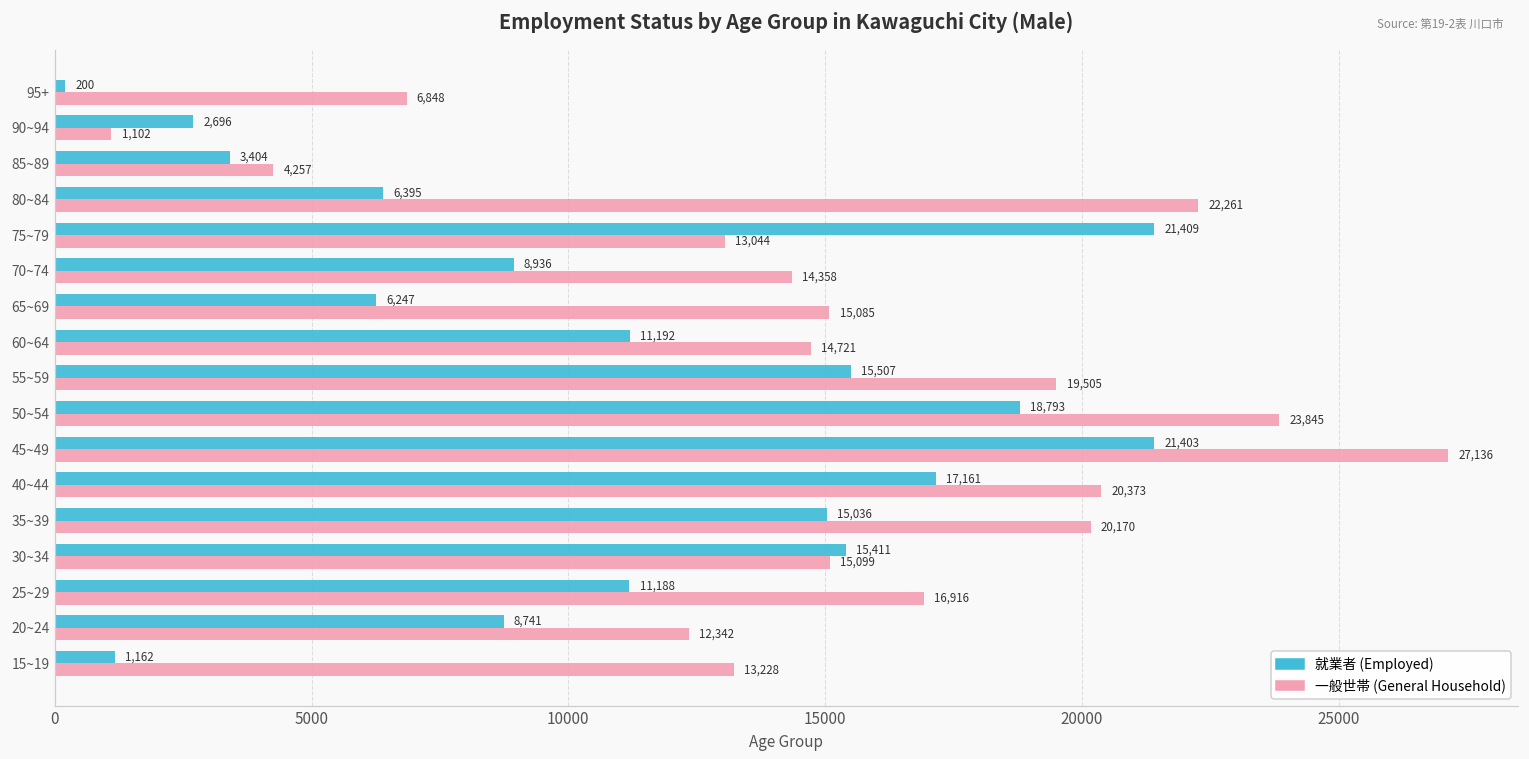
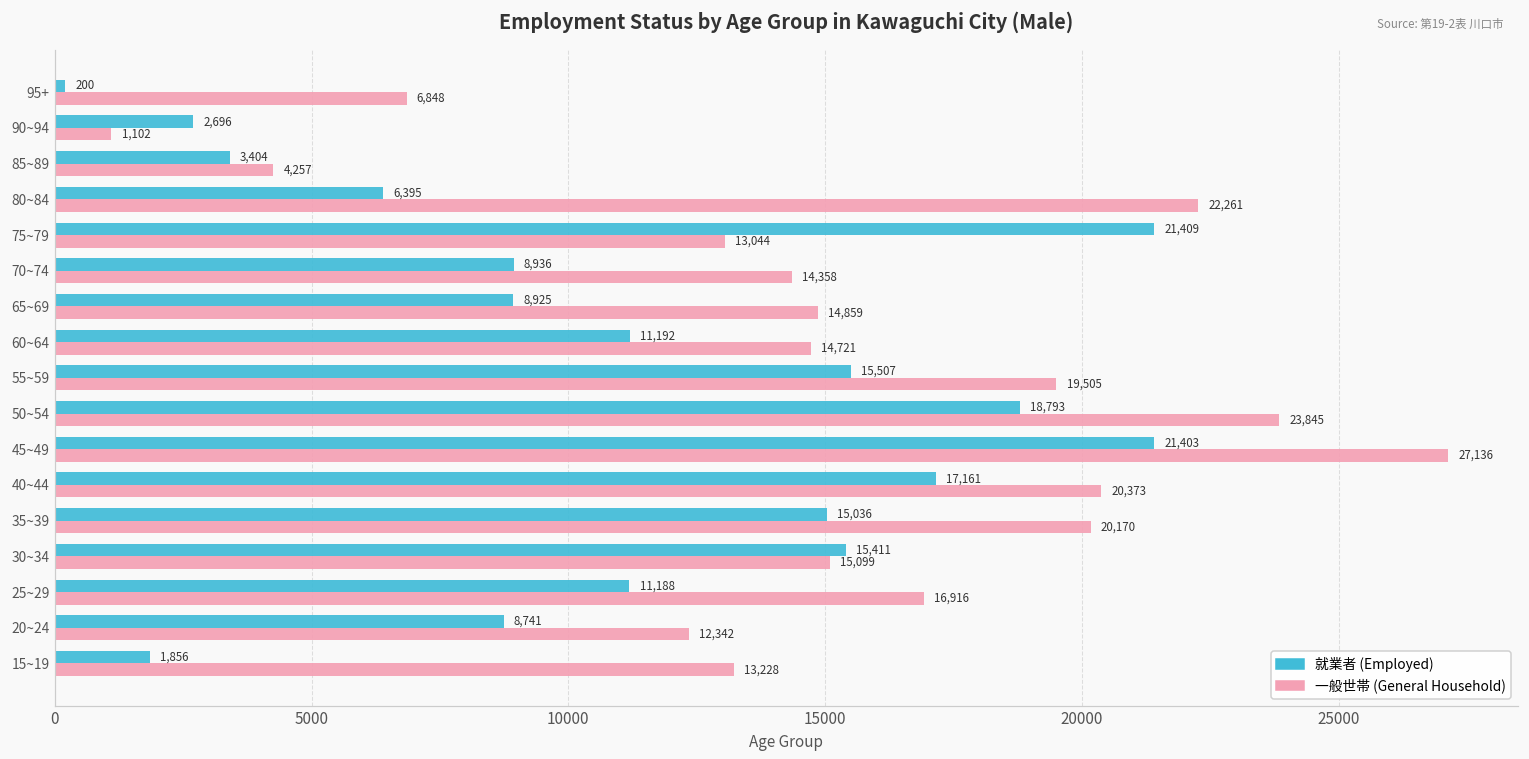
就業者 (Employed), 65~69: 6,247 -> 8,925
一般世帯 (General Household), 65~69: 15,085 -> 14,859
就業者 (Employed), 15~19: 1,162 -> 1,856
